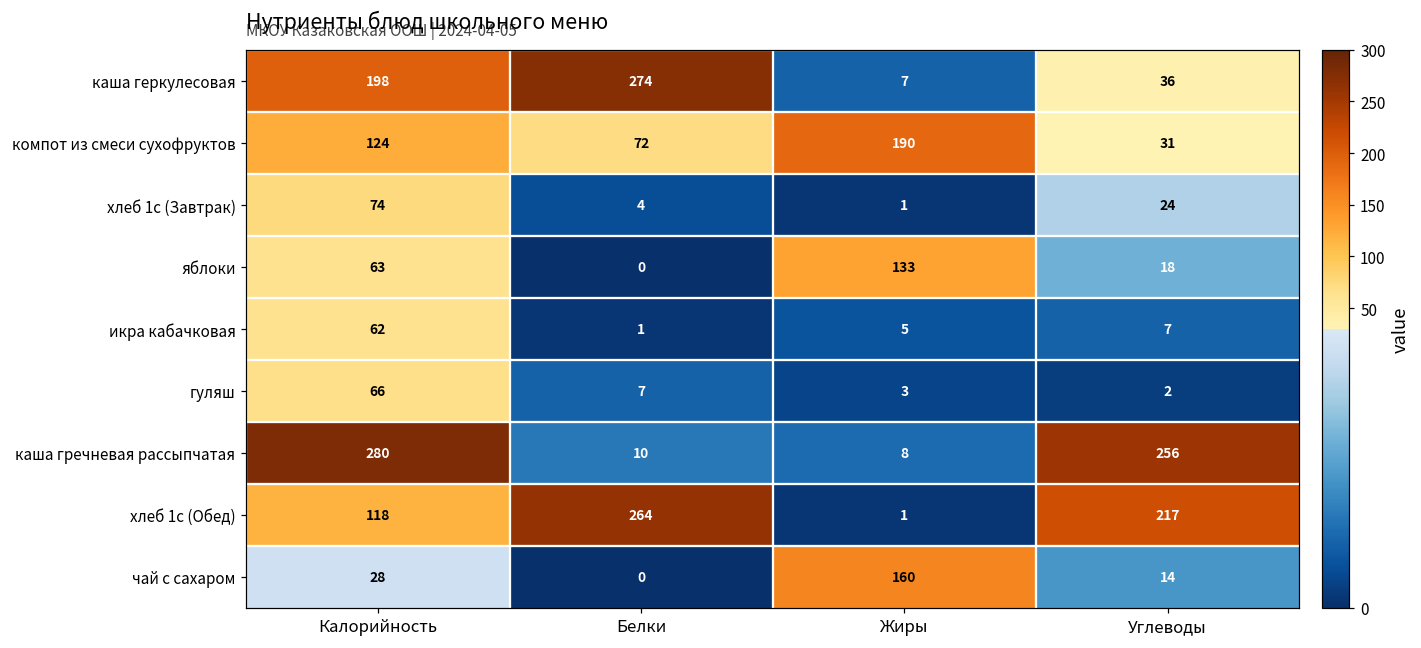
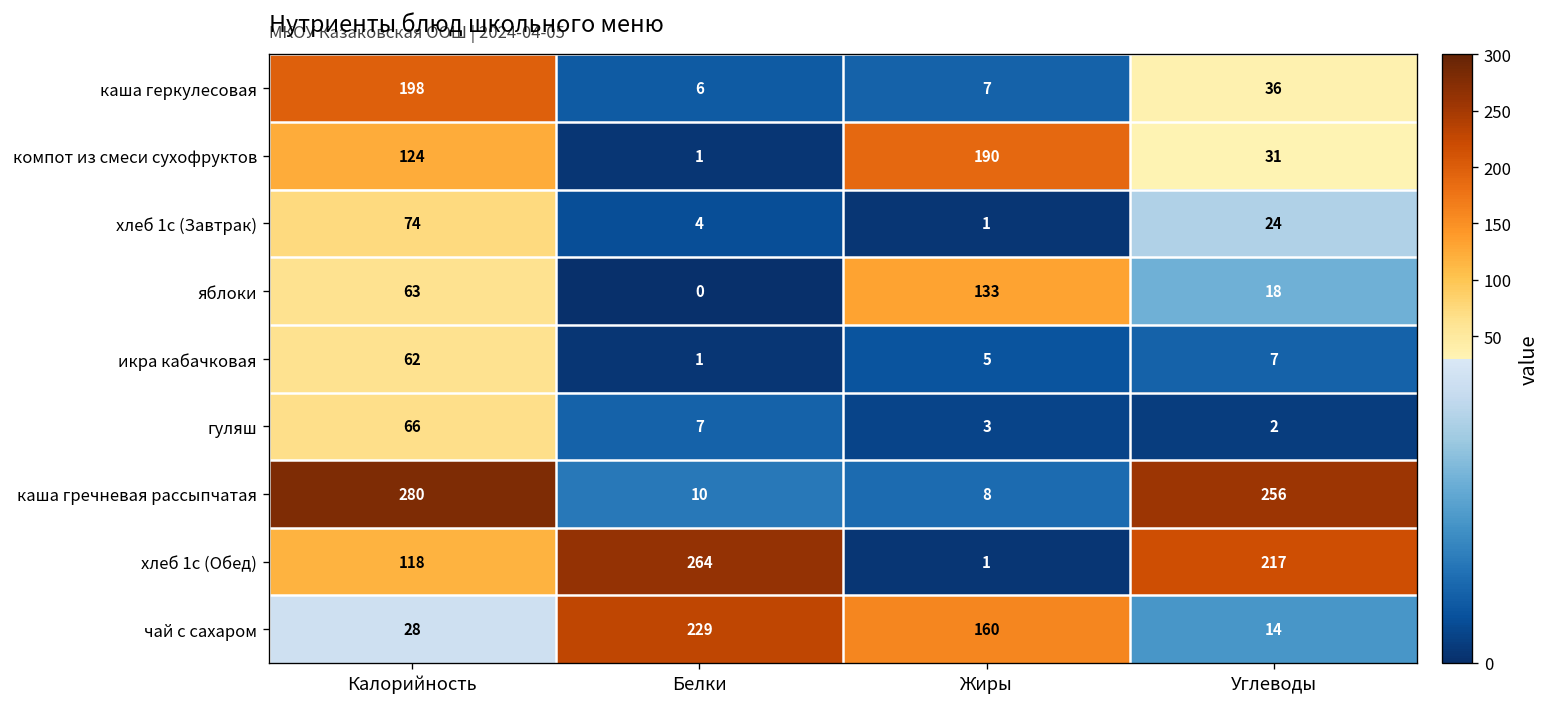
каша геркулесовая, Белки: 274 -> 6
компот из смеси сухофруктов, Белки: 72 -> 1
чай с сахаром, Белки: 0 -> 229
